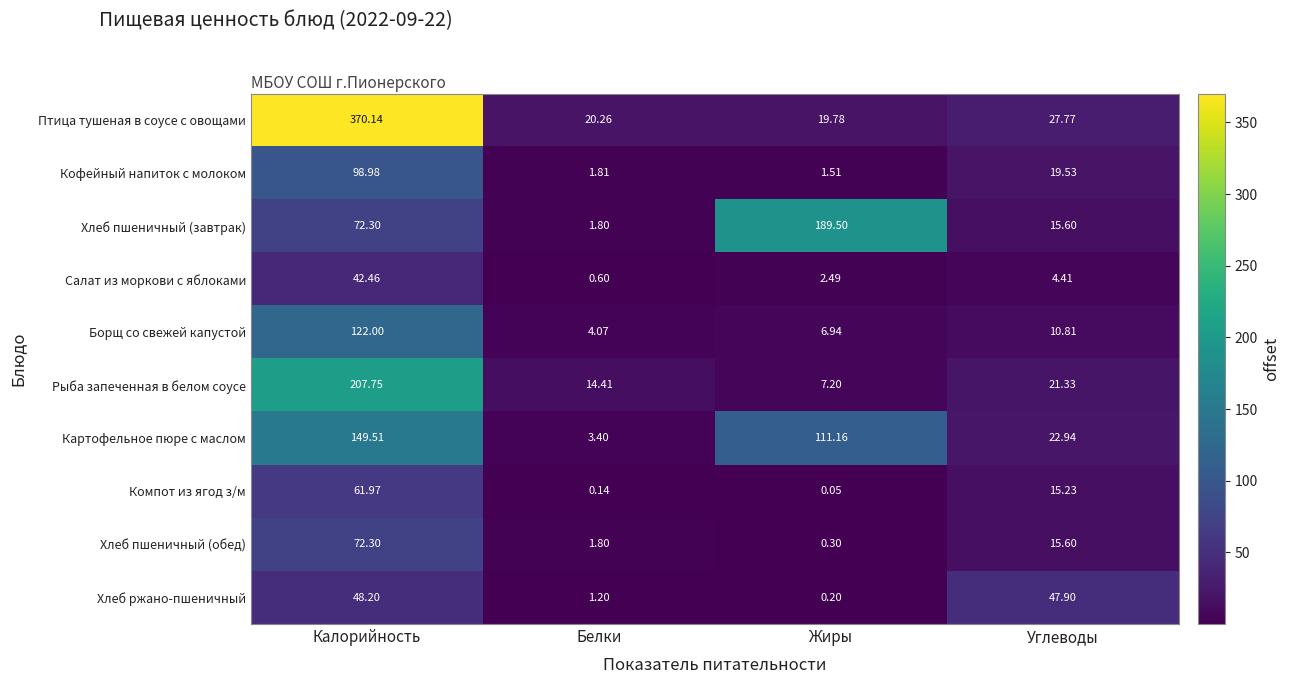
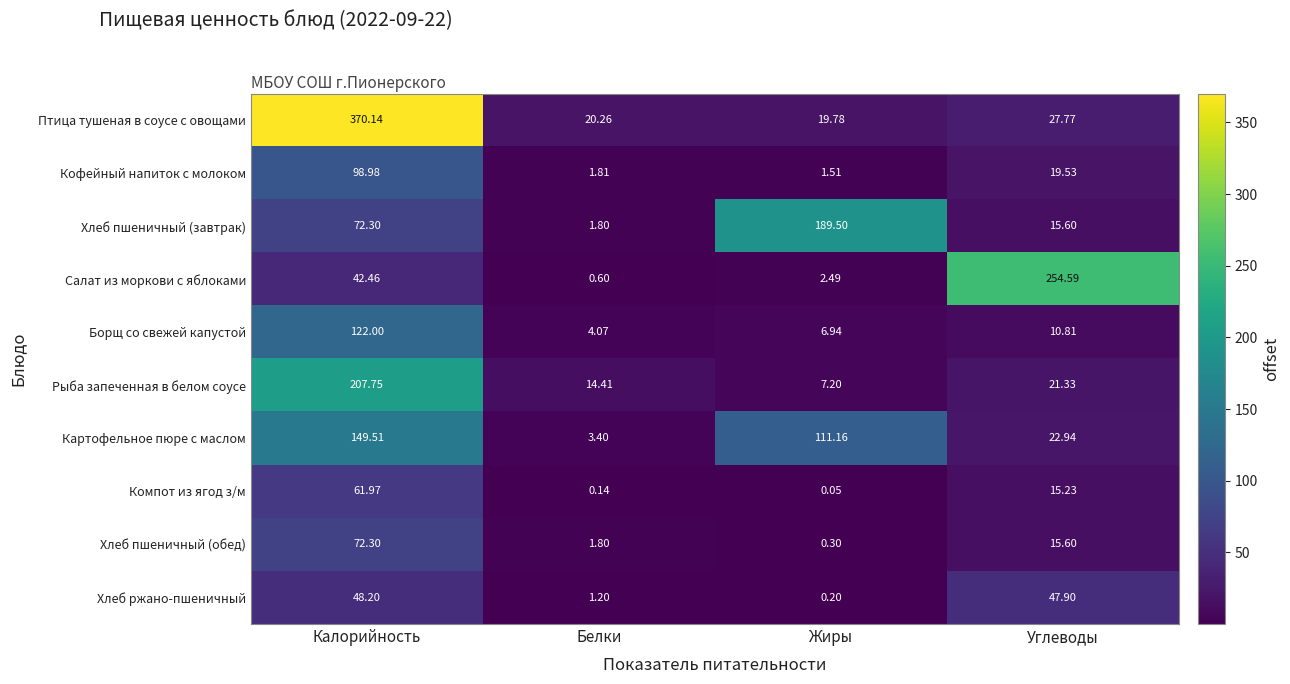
Салат из моркови с яблоками, Углеводы: 4.41 -> 254.59
